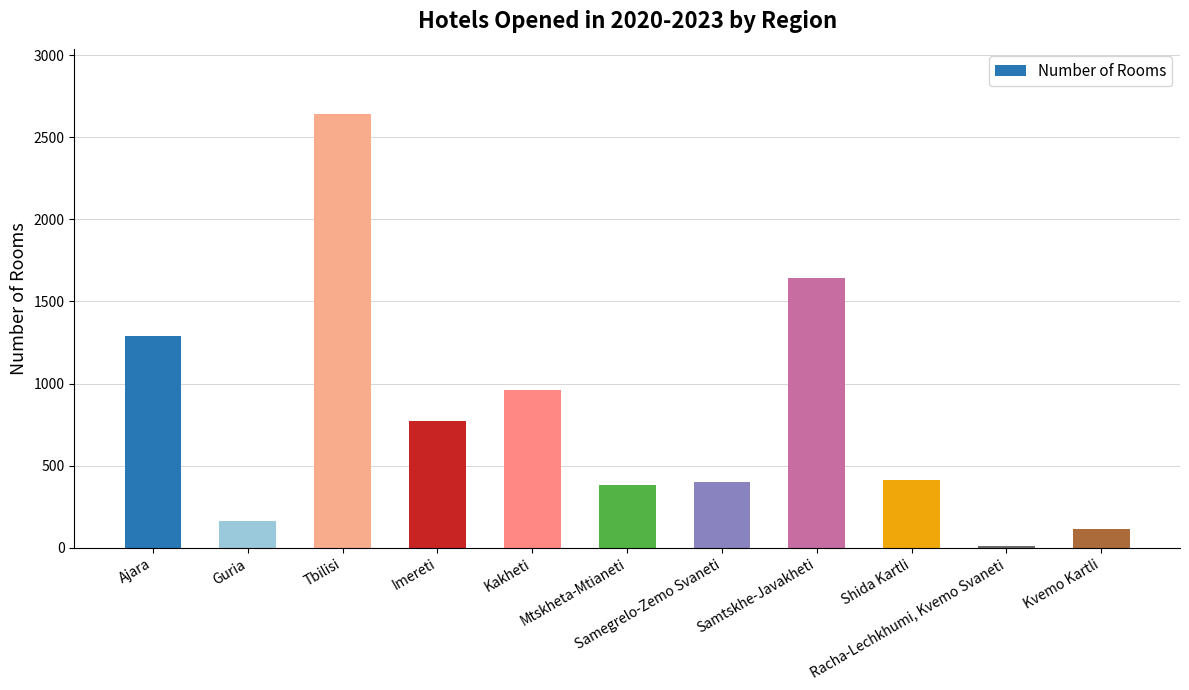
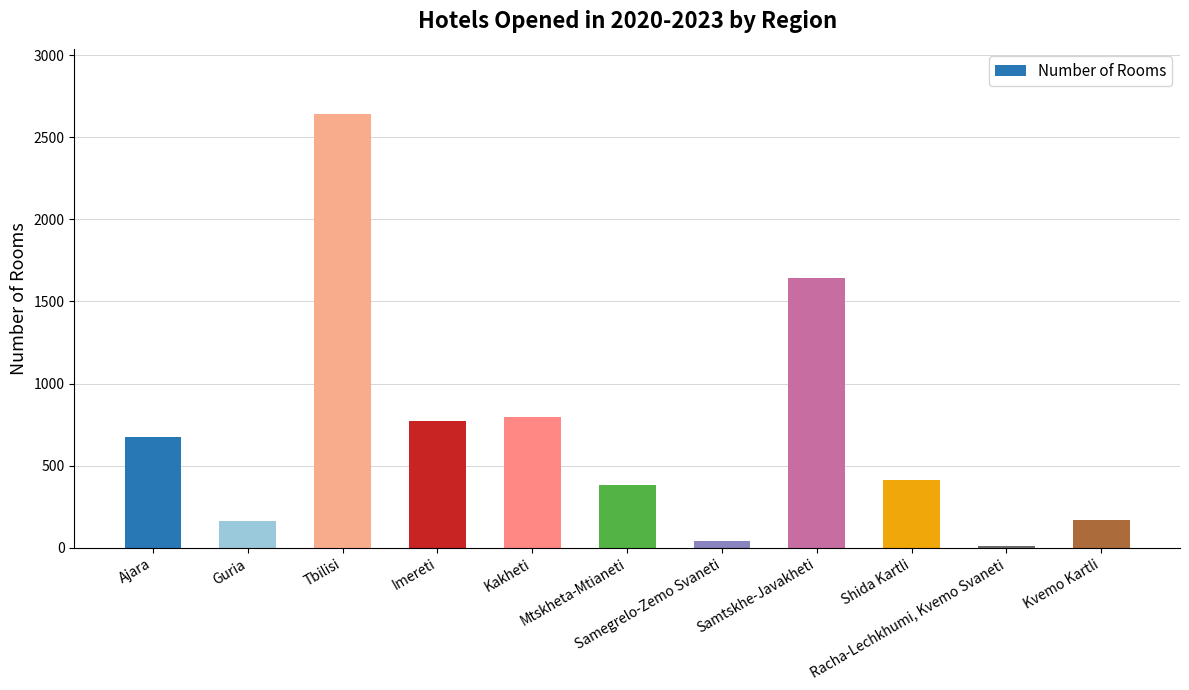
Ajara: 1290 -> 670
Kakheti: 960 -> 800
Samegrelo-Zemo Svaneti: 400 -> 40
Kvemo Kartli: 110 -> 170
